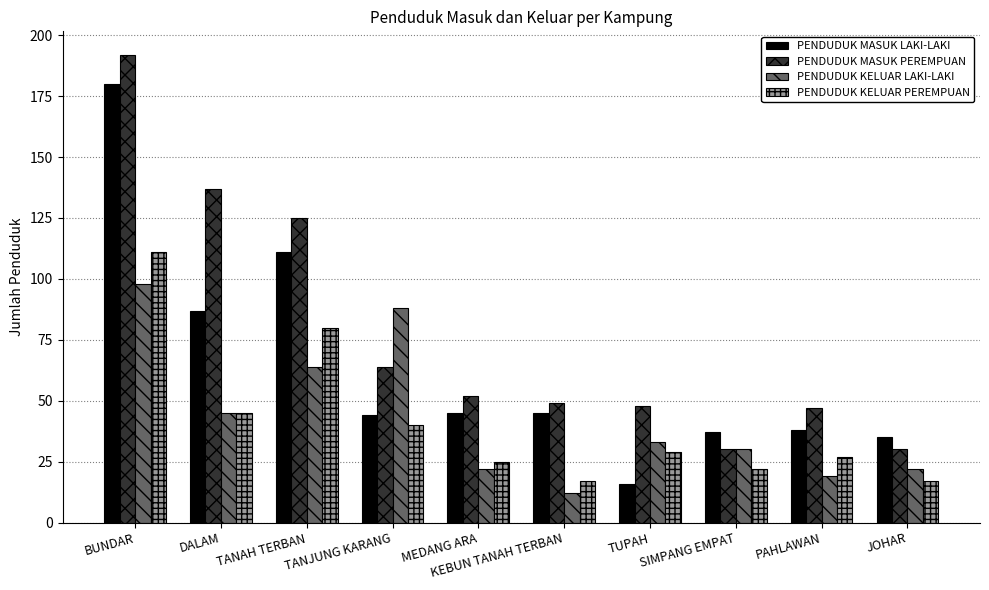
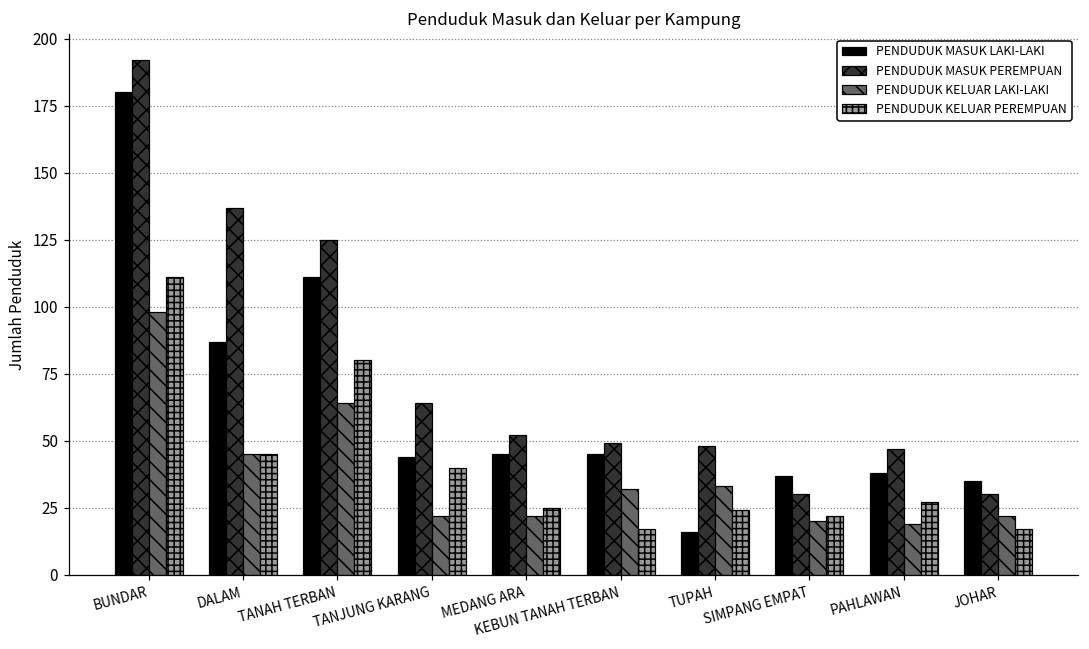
PENDUDUK KELUAR LAKI-LAKI, TANJUNG KARANG: 88 -> 22
PENDUDUK KELUAR LAKI-LAKI, KEBUN TANAH TERBAN: 12 -> 32
PENDUDUK KELUAR PEREMPUAN, TUPAH: 29 -> 24
PENDUDUK KELUAR LAKI-LAKI, SIMPANG EMPAT: 30 -> 20
